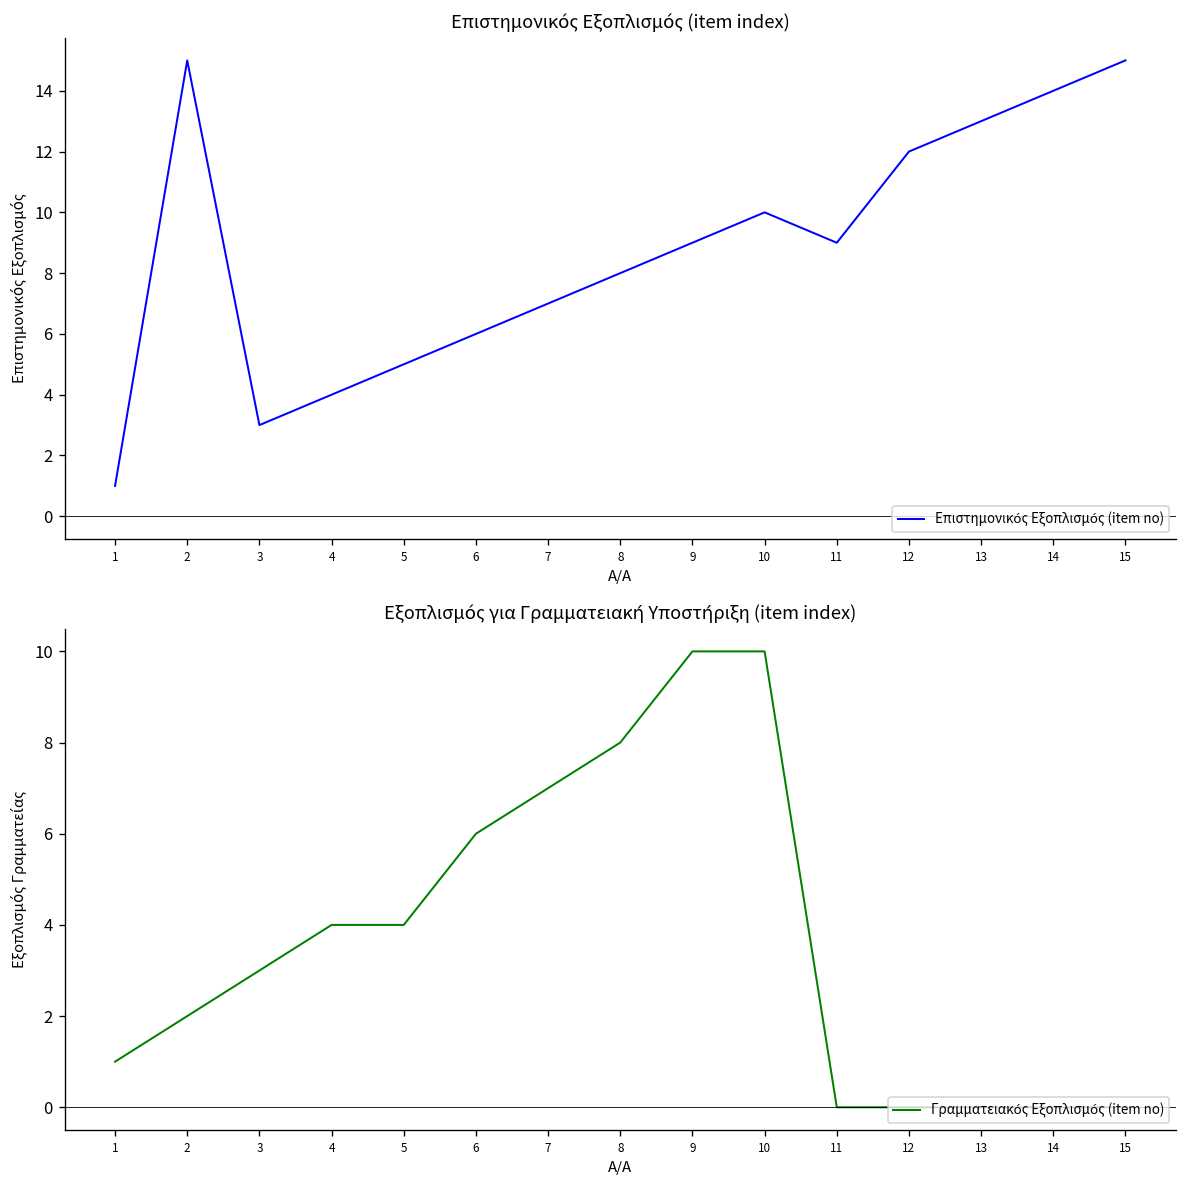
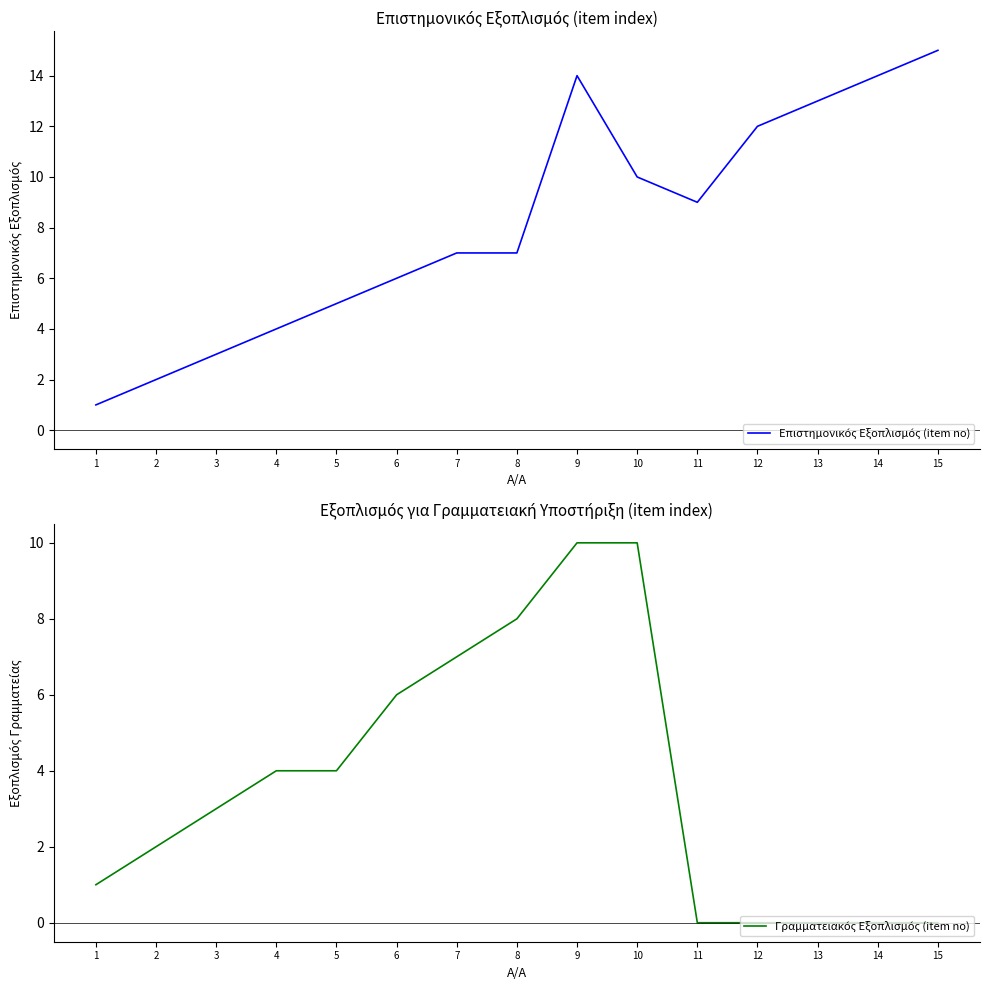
Επιστημονικός Εξοπλισμός (item index), 2: 15 -> 2
Επιστημονικός Εξοπλισμός (item index), 8: 8 -> 7
Επιστημονικός Εξοπλισμός (item index), 9: 9 -> 14
